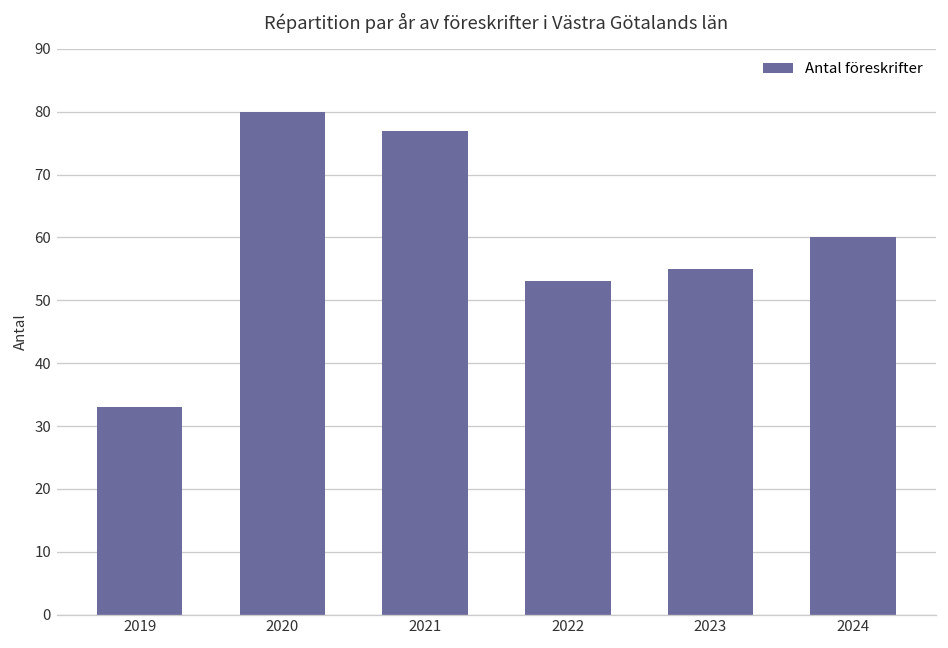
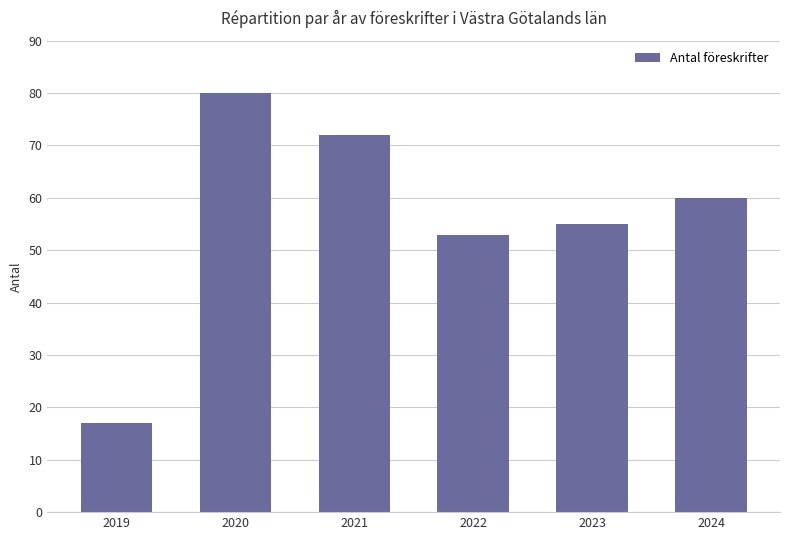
2019: 33 -> 17
2021: 77 -> 72
